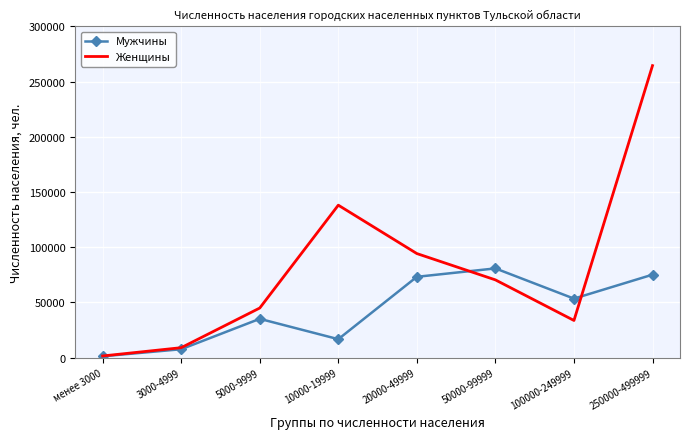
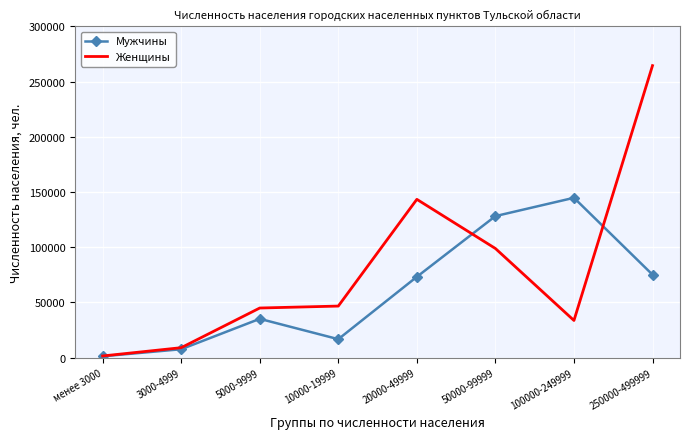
Женщины, 10000-19999: 138000 -> 47000
Женщины, 20000-49999: 94000 -> 143000
Мужчины, 50000-99999: 81000 -> 128000
Женщины, 50000-99999: 70000 -> 99000
Мужчины, 100000-249999: 54000 -> 145000
